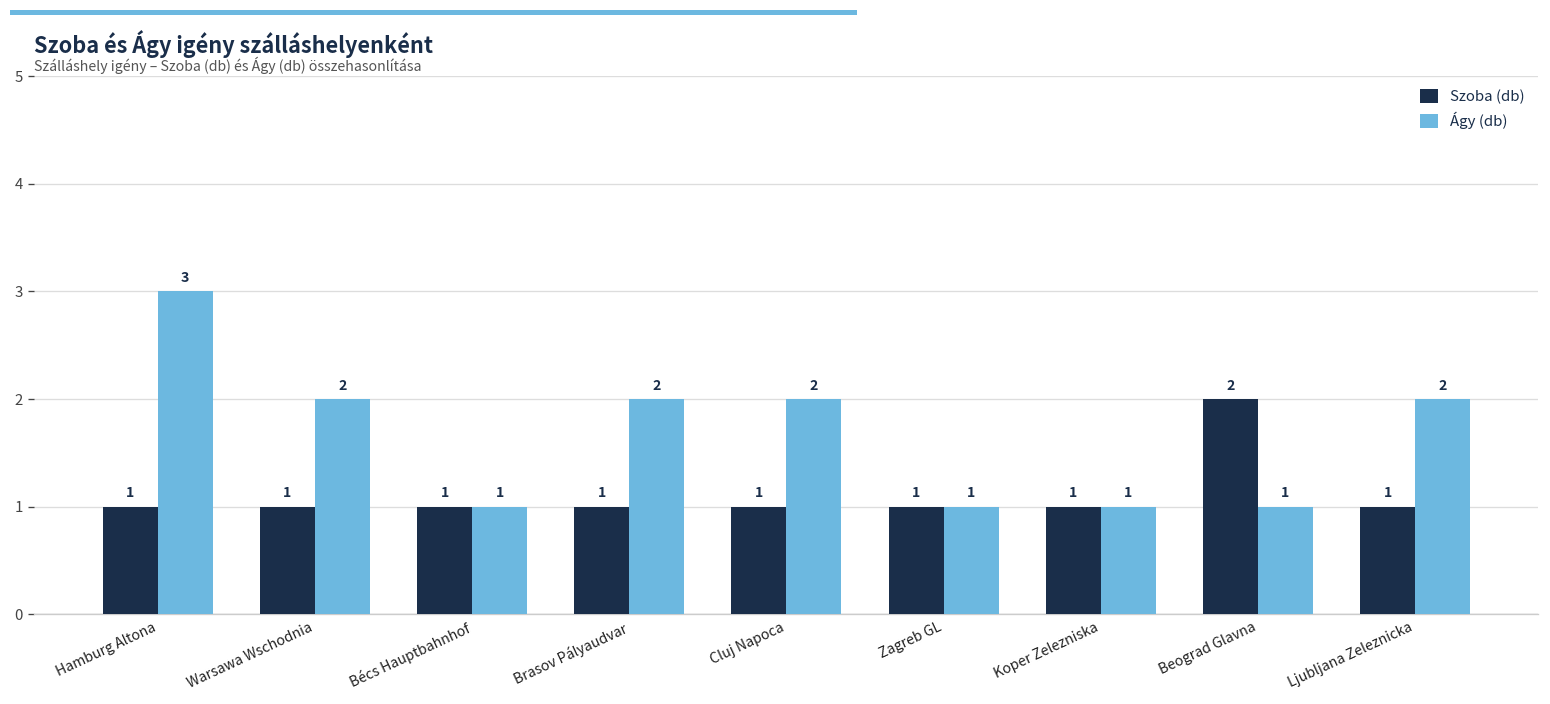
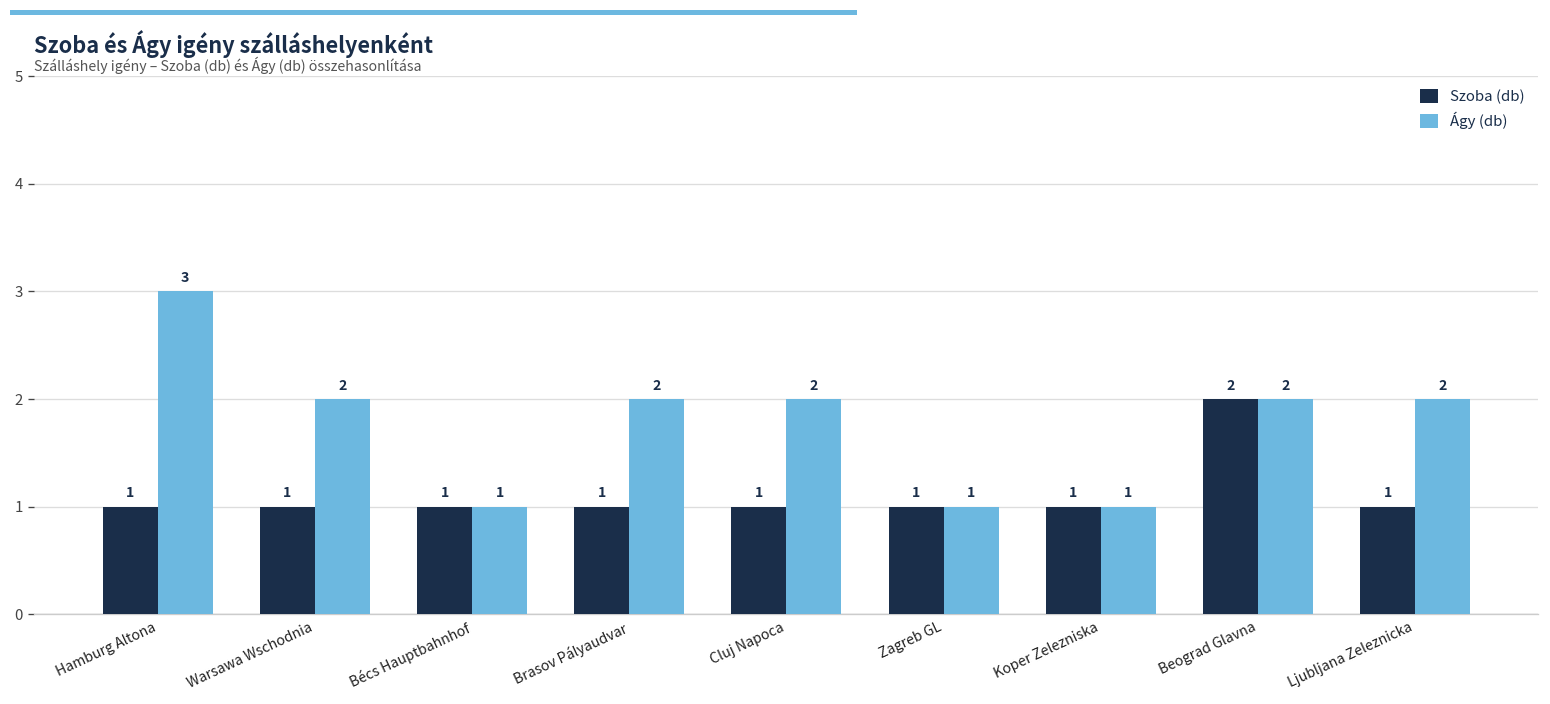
Ágy (db), Beograd Glavna: 1 -> 2
